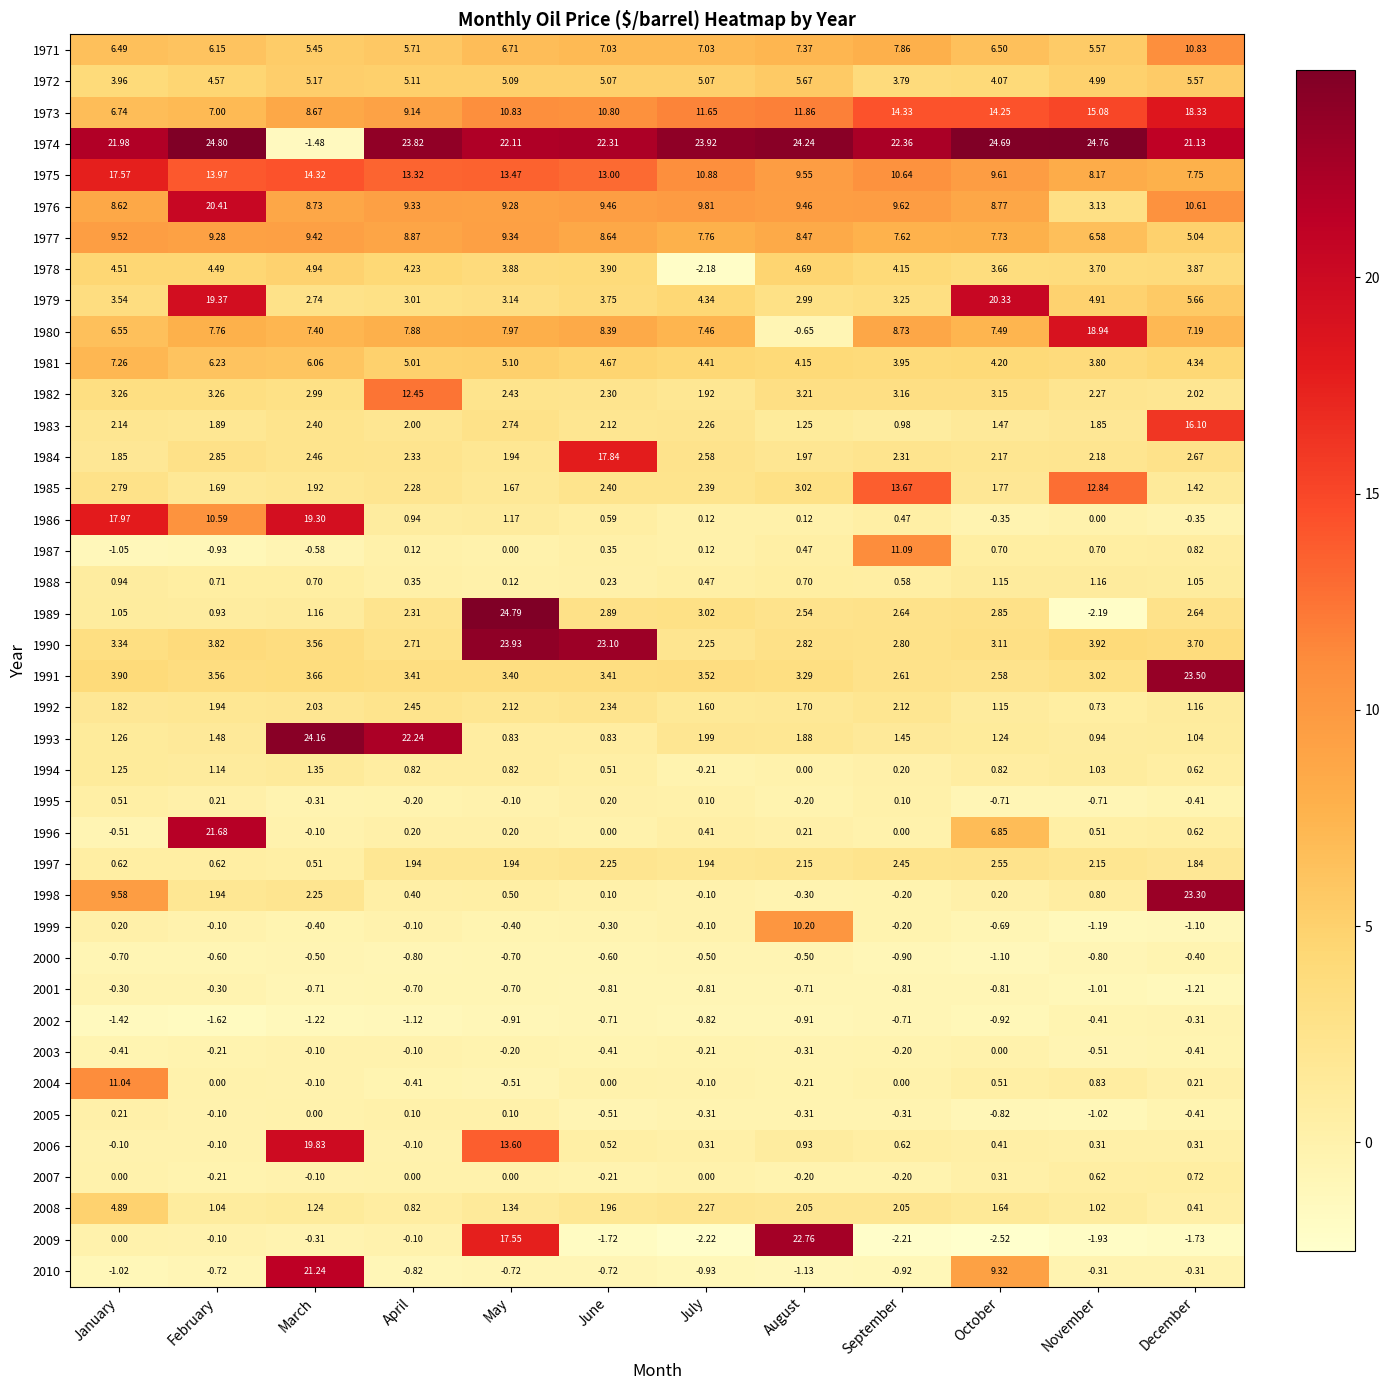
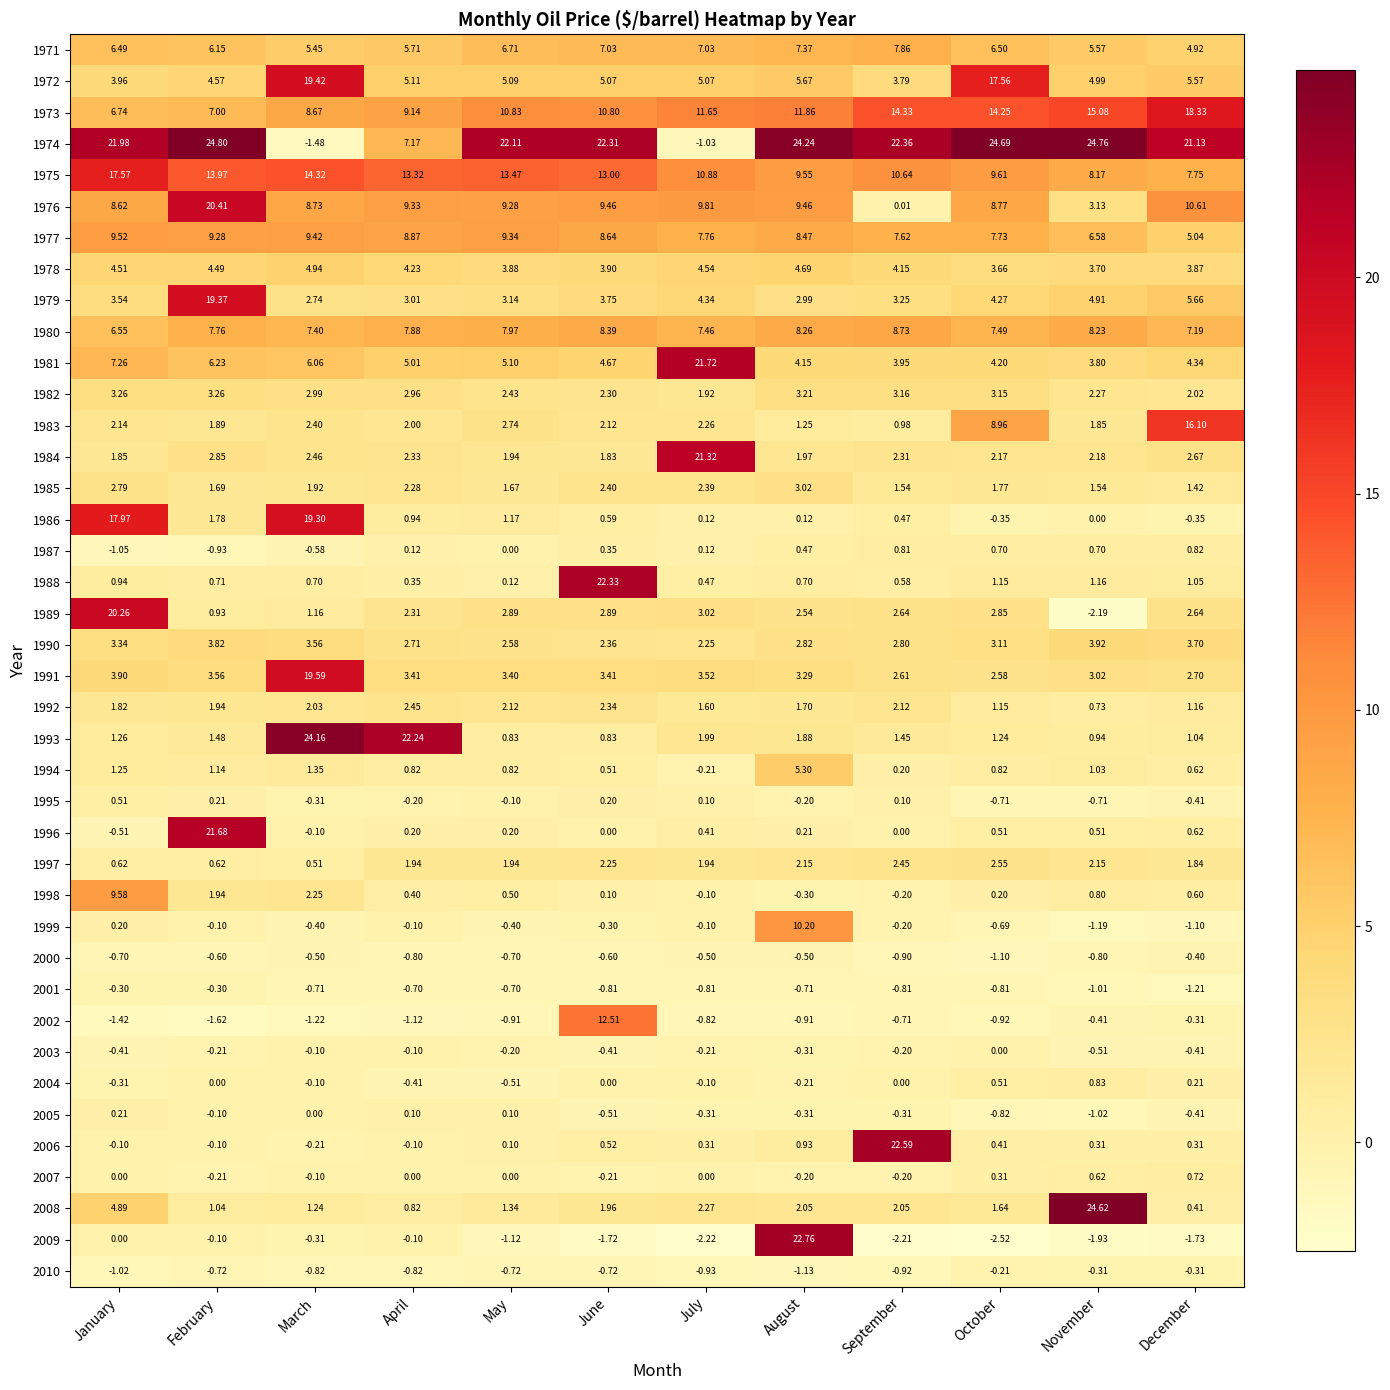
1971, December: 10.83 -> 4.92
1972, March: 5.17 -> 19.42
1972, October: 4.07 -> 17.56
1974, April: 23.82 -> 7.17
1974, July: 23.92 -> -1.03
1976, September: 9.62 -> 0.01
1978, July: -2.18 -> 4.54
1979, October: 20.33 -> 4.27
1980, August: -0.65 -> 8.26
1980, November: 18.94 -> 8.23
1981, July: 4.41 -> 21.72
1982, April: 12.45 -> 2.96
1983, October: 1.47 -> 8.96
1984, June: 17.84 -> 1.83
1984, July: 2.58 -> 21.32
1985, September: 13.67 -> 1.54
1985, November: 12.84 -> 1.54
1986, February: 10.59 -> 1.78
1987, September: 11.09 -> 0.81
1988, June: 0.23 -> 22.33
1989, January: 1.05 -> 20.26
1989, May: 24.79 -> 2.89
1990, May: 23.93 -> 2.58
1990, June: 23.10 -> 2.36
1991, March: 3.66 -> 19.59
1991, December: 23.50 -> 2.70
1994, August: 0.00 -> 5.30
1996, October: 6.85 -> 0.51
1998, December: 23.30 -> 0.60
2002, June: -0.71 -> 12.51
2004, January: 11.04 -> -0.31
2006, March: 19.83 -> -0.21
2006, May: 13.60 -> 0.10
2006, September: 0.62 -> 22.59
2008, November: 1.02 -> 24.62
2009, May: 17.55 -> -1.12
2010, March: 21.24 -> -0.82
2010, October: 9.32 -> -0.21
